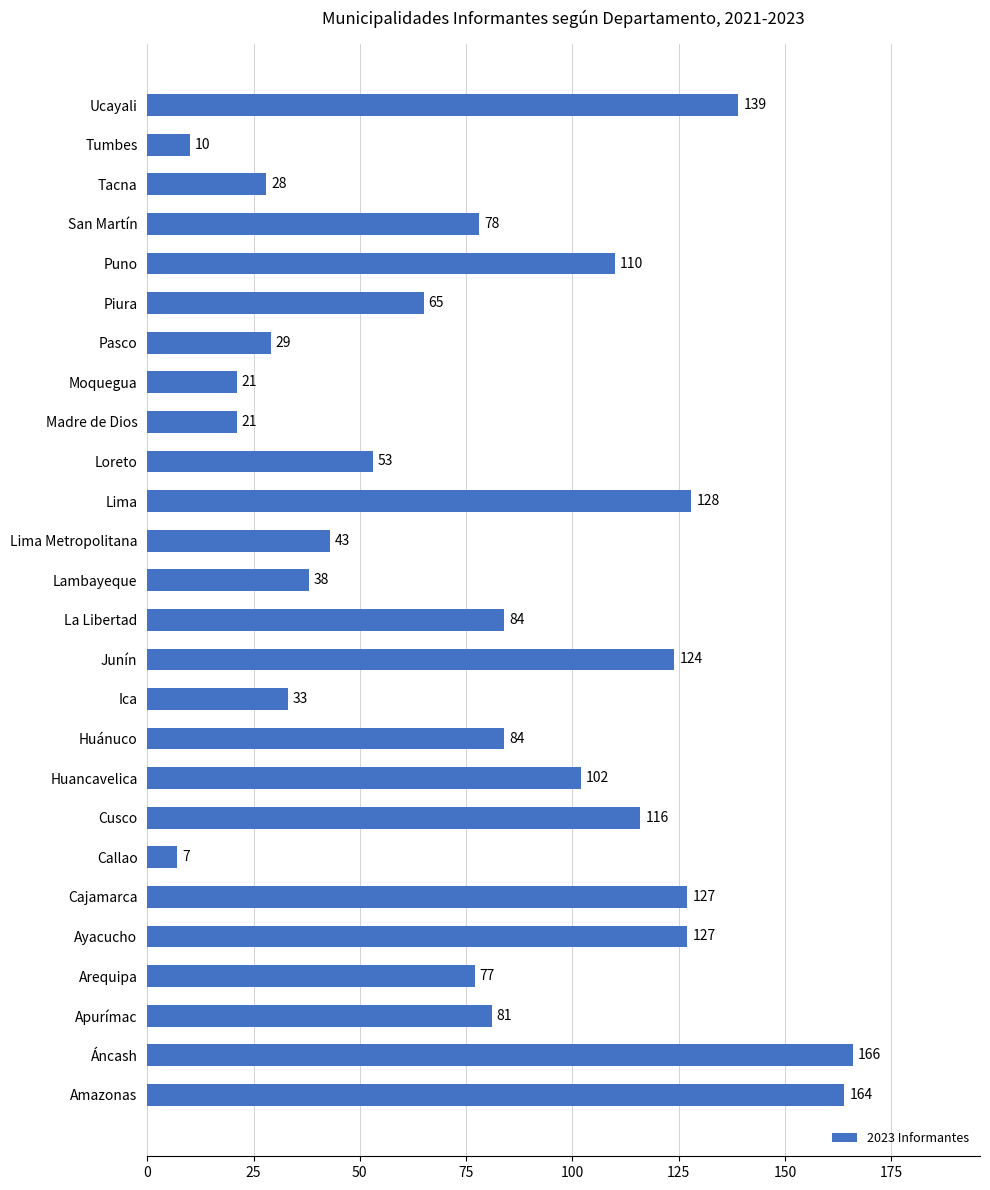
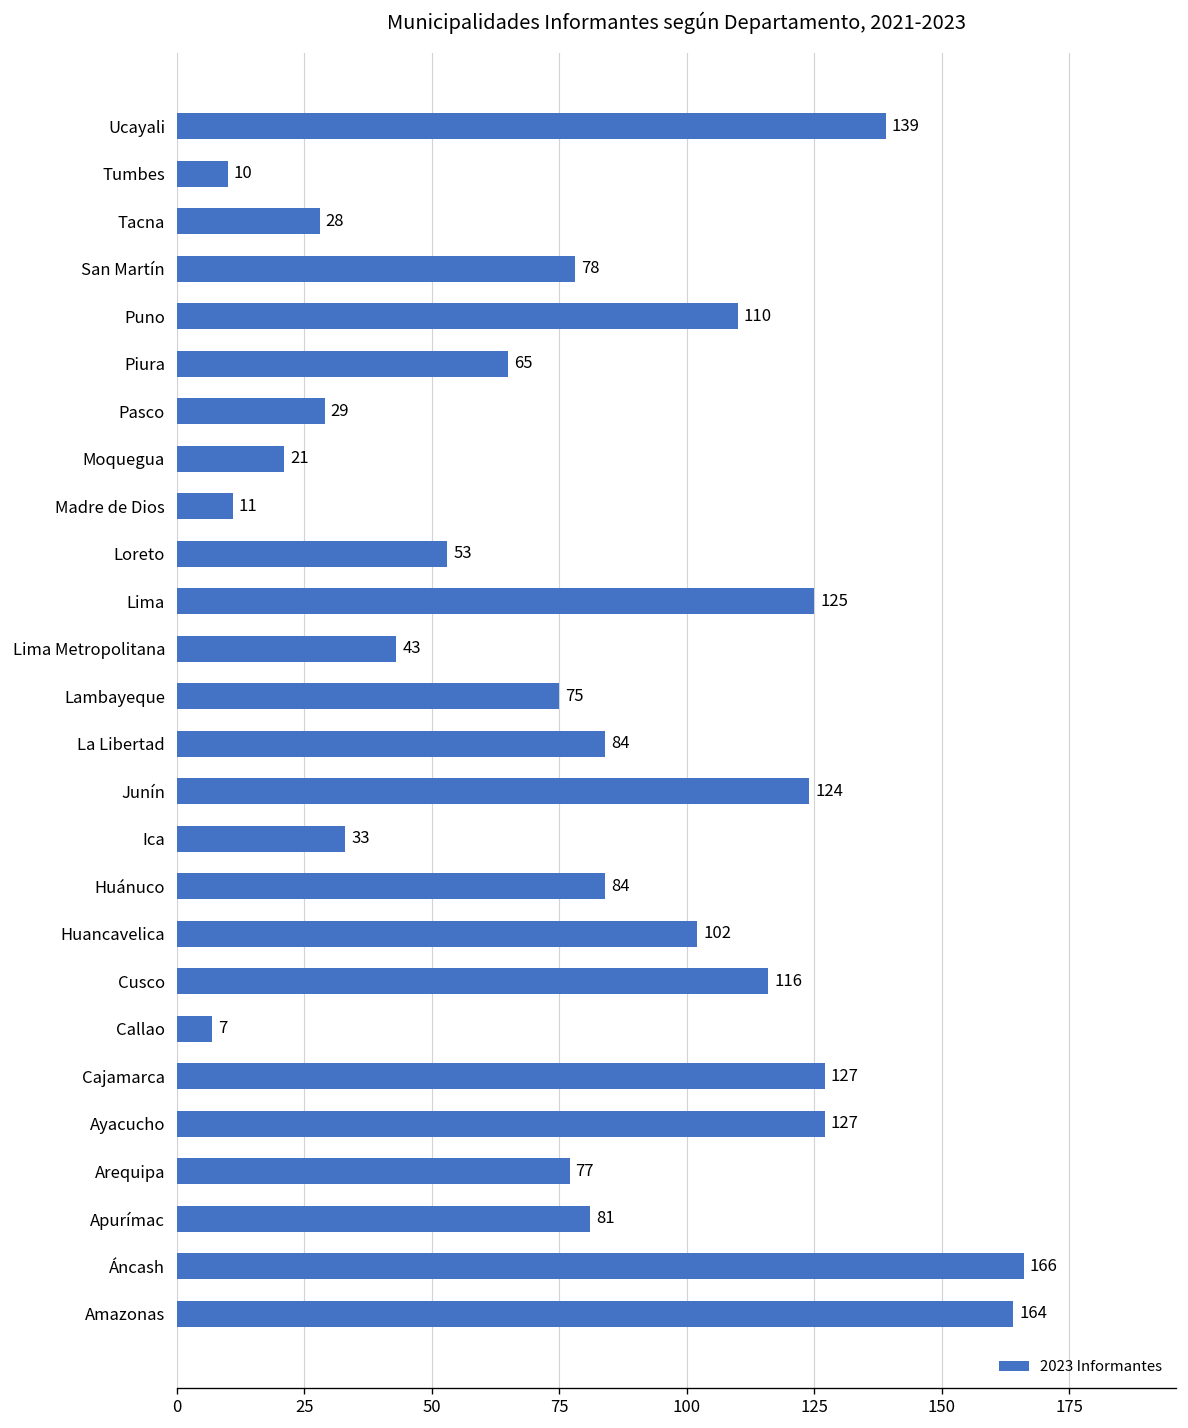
Madre de Dios: 21 -> 11
Lima: 128 -> 125
Lambayeque: 38 -> 75
